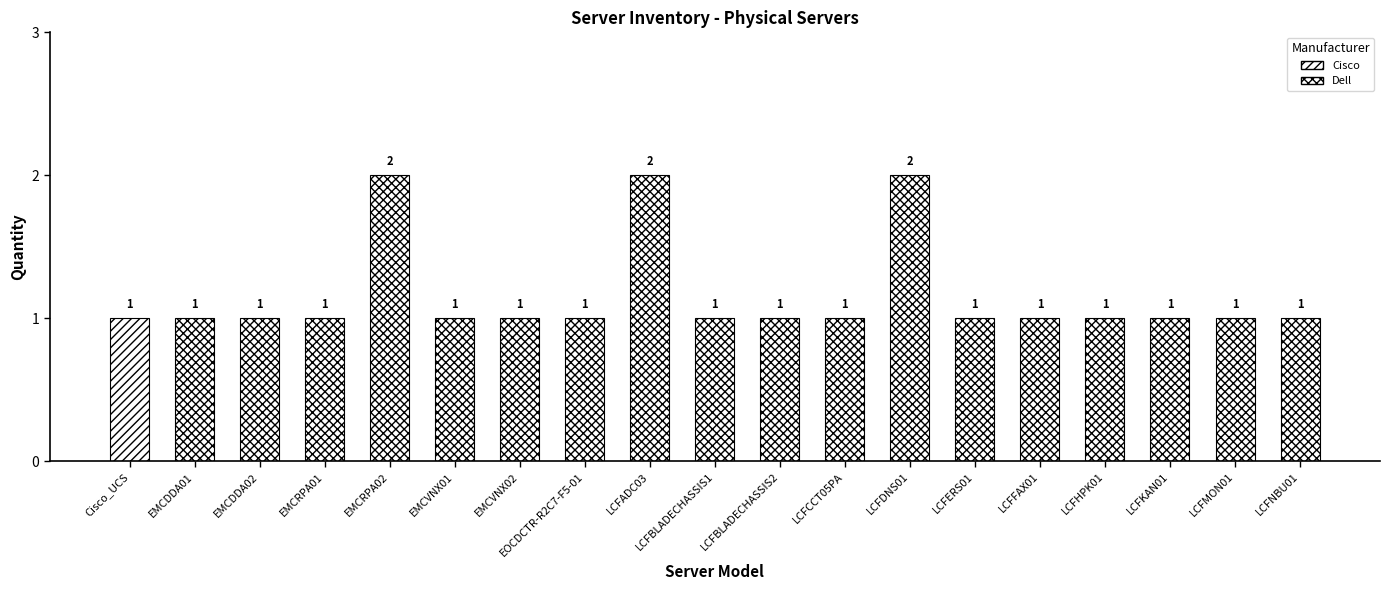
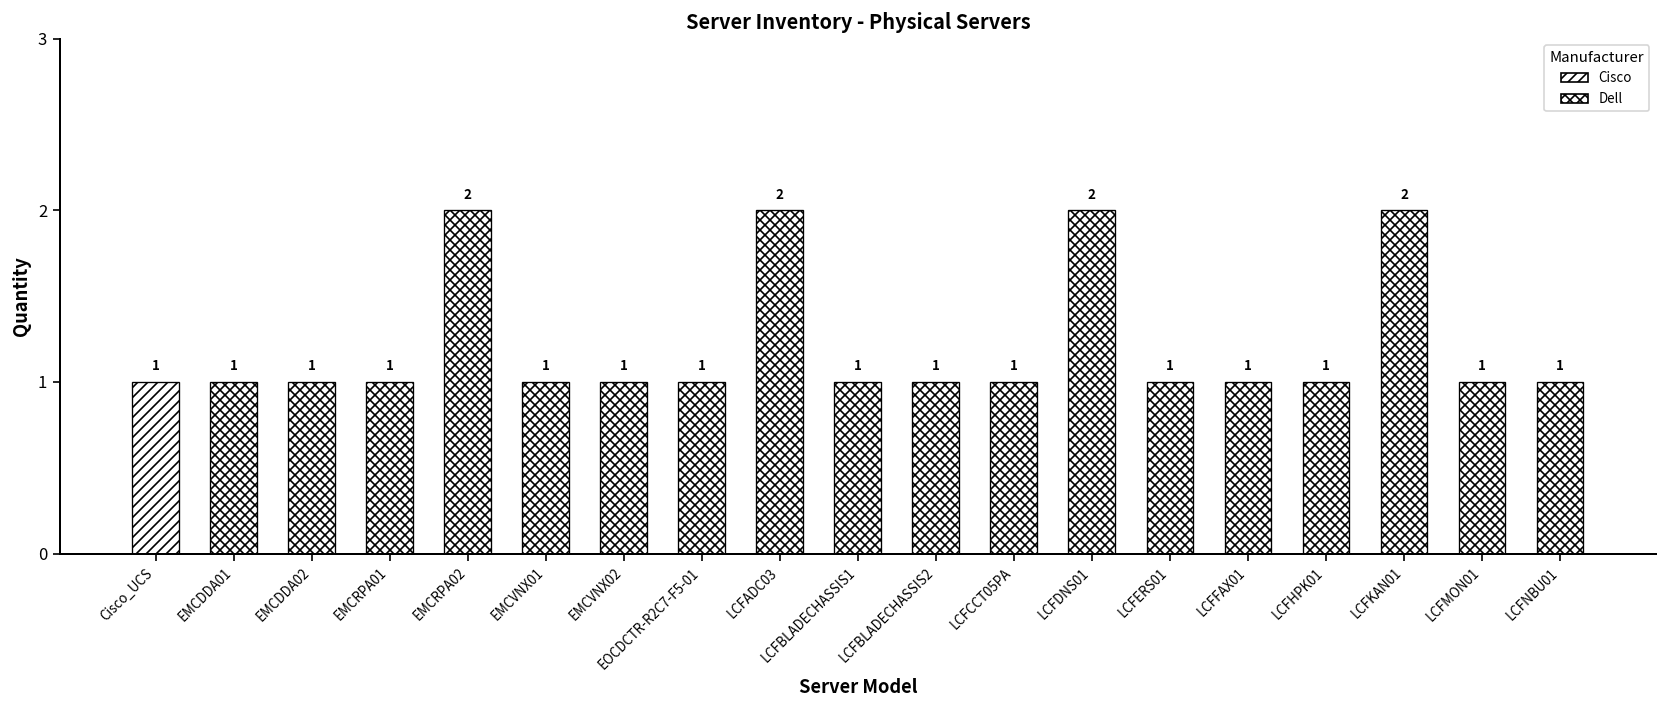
LCFKAN01: 1 -> 2
